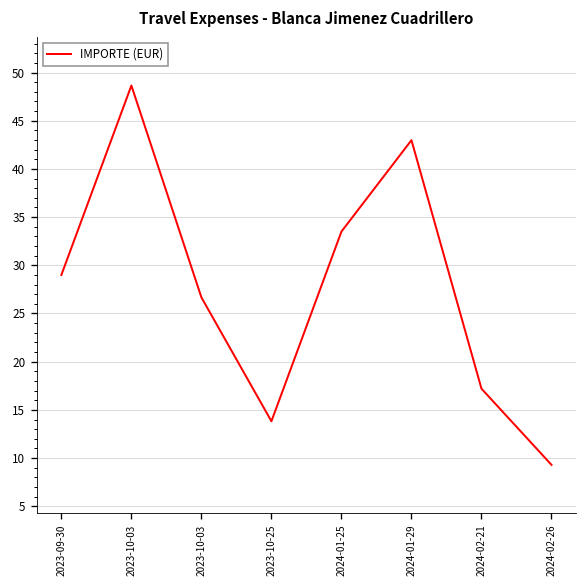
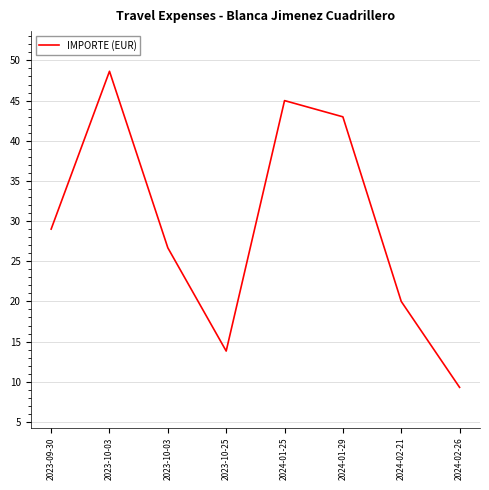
2024-01-25: 34 -> 45
2024-02-21: 17 -> 20
